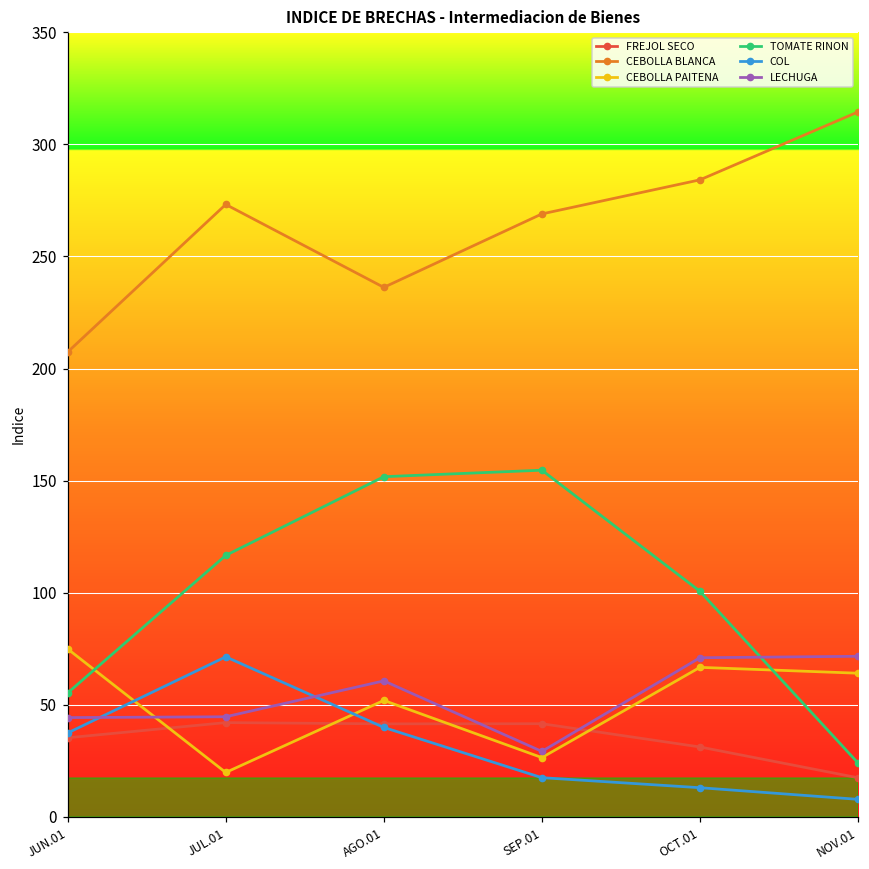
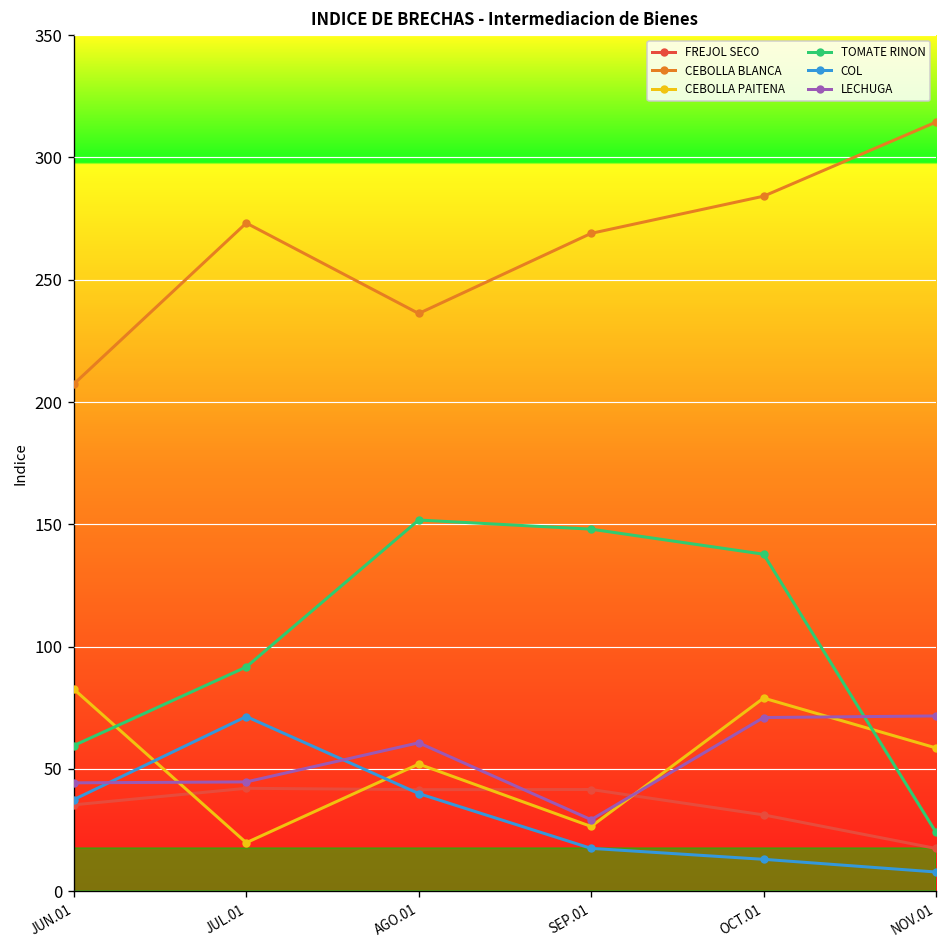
CEBOLLA PAITENA, JUN.01: 75 -> 83
TOMATE RINON, JUN.01: 55 -> 60
TOMATE RINON, JUL.01: 117 -> 92
TOMATE RINON, SEP.01: 155 -> 148
CEBOLLA PAITENA, OCT.01: 67 -> 79
TOMATE RINON, OCT.01: 101 -> 138
CEBOLLA PAITENA, NOV.01: 64 -> 59
